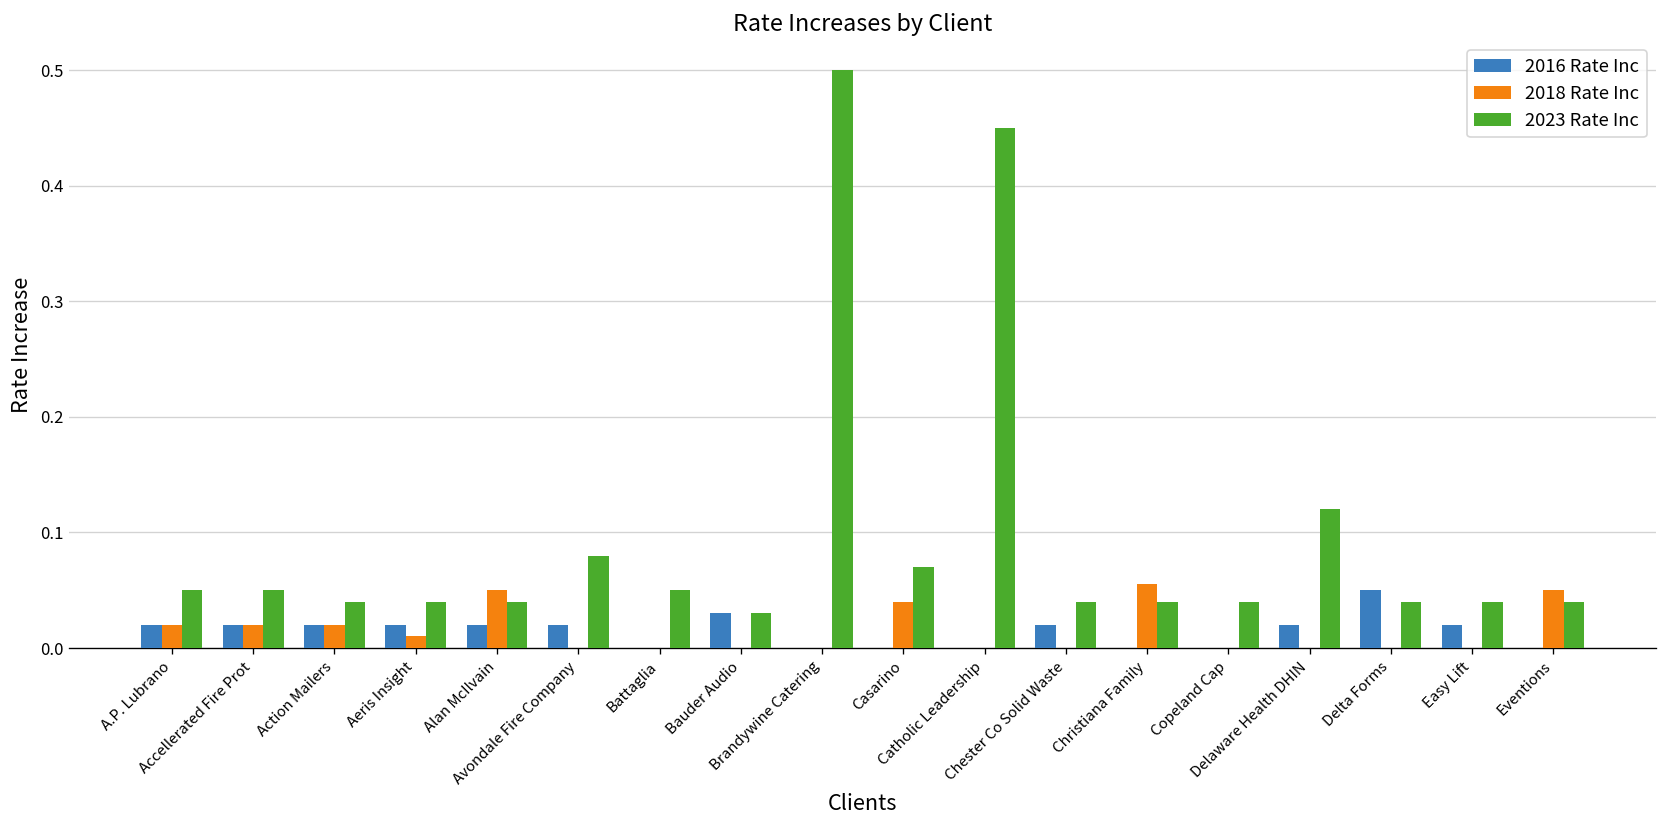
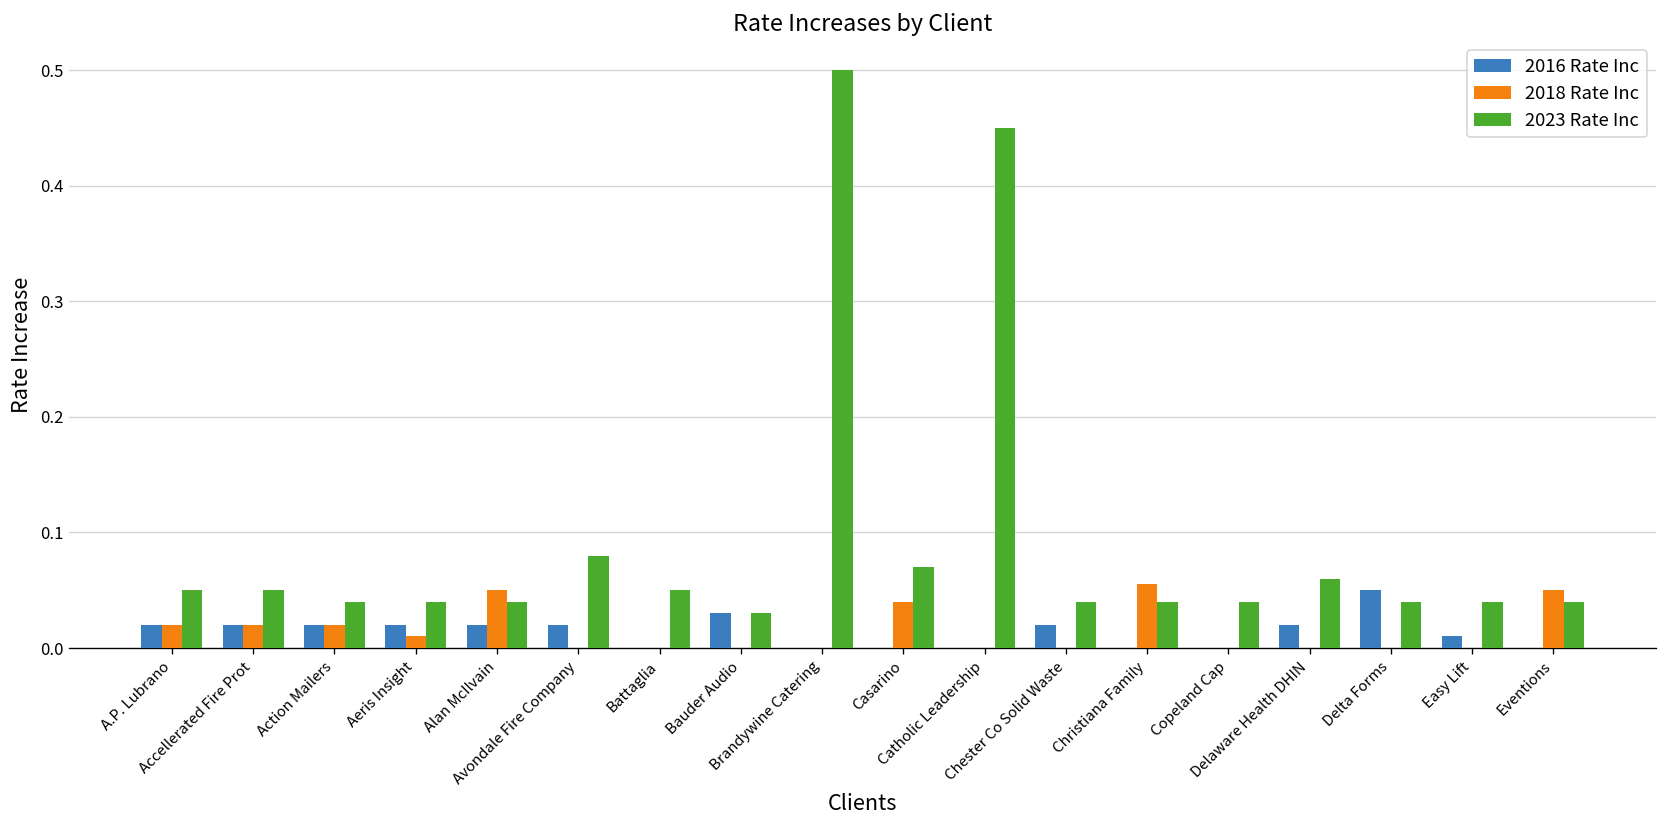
2023 Rate Inc, Delaware Health DHIN: 0.12 -> 0.06
2016 Rate Inc, Easy Lift: 0.02 -> 0.01
